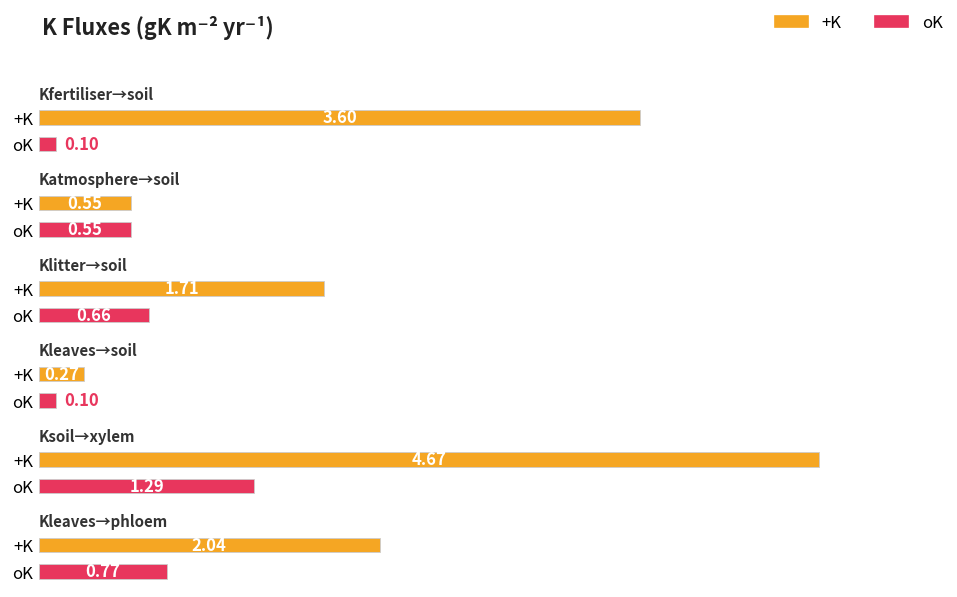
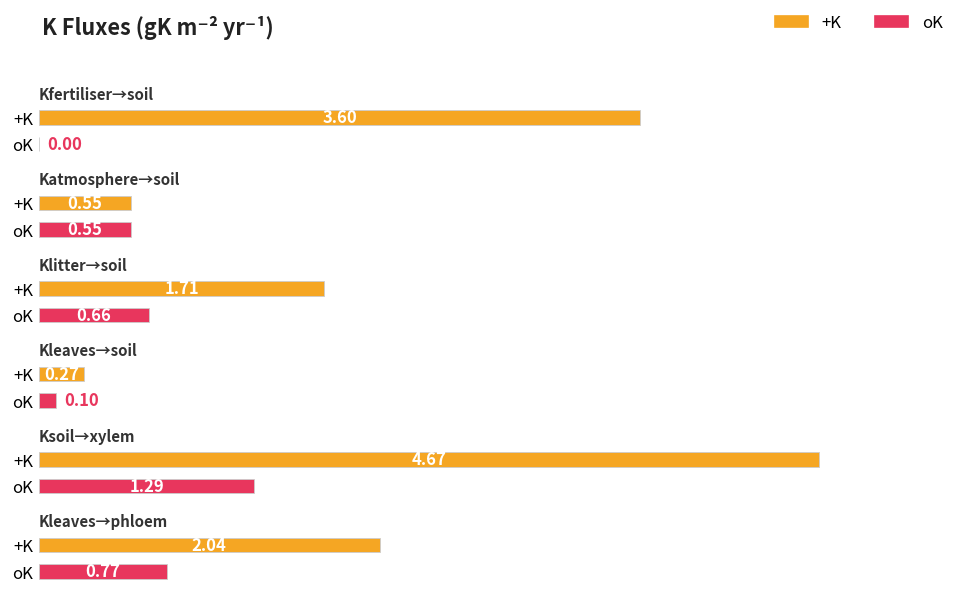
Kfertiliser→soil, oK: 0.10 -> 0.00
